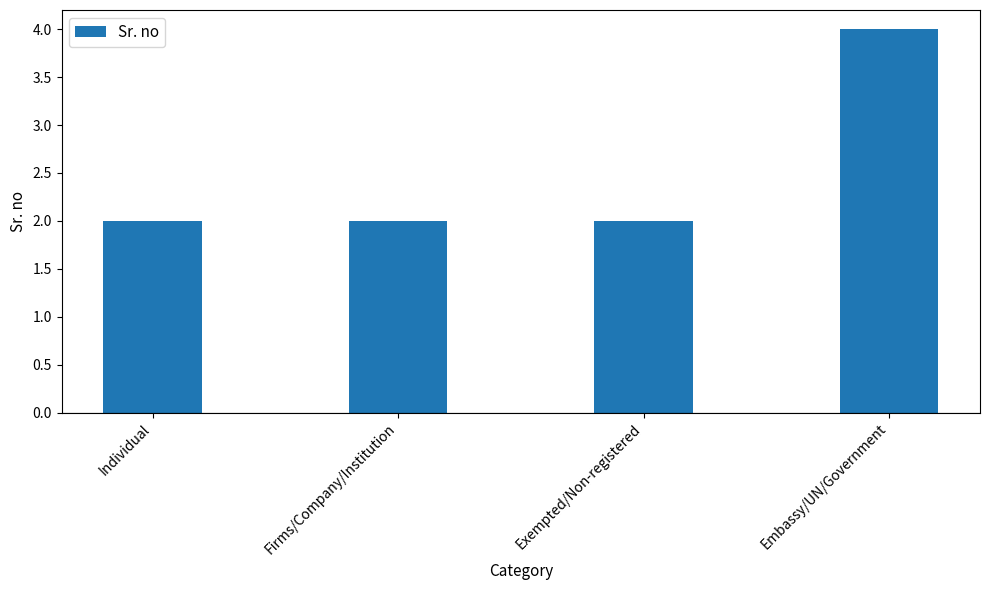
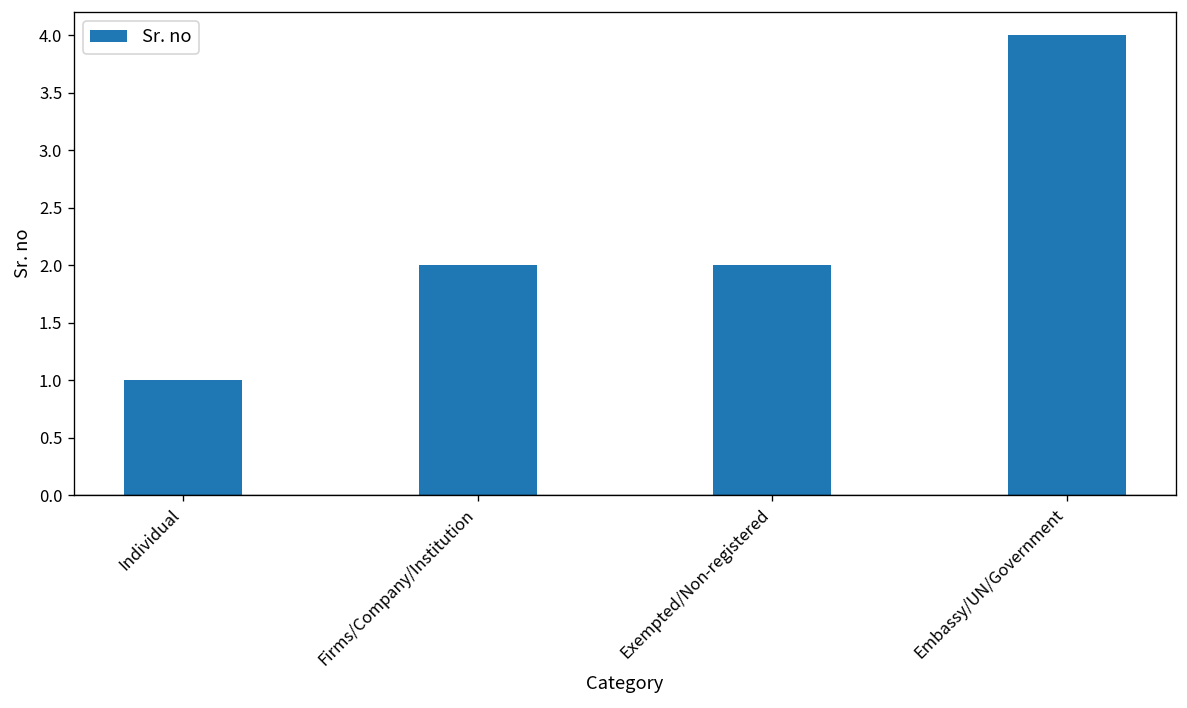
Individual: 2 -> 1
